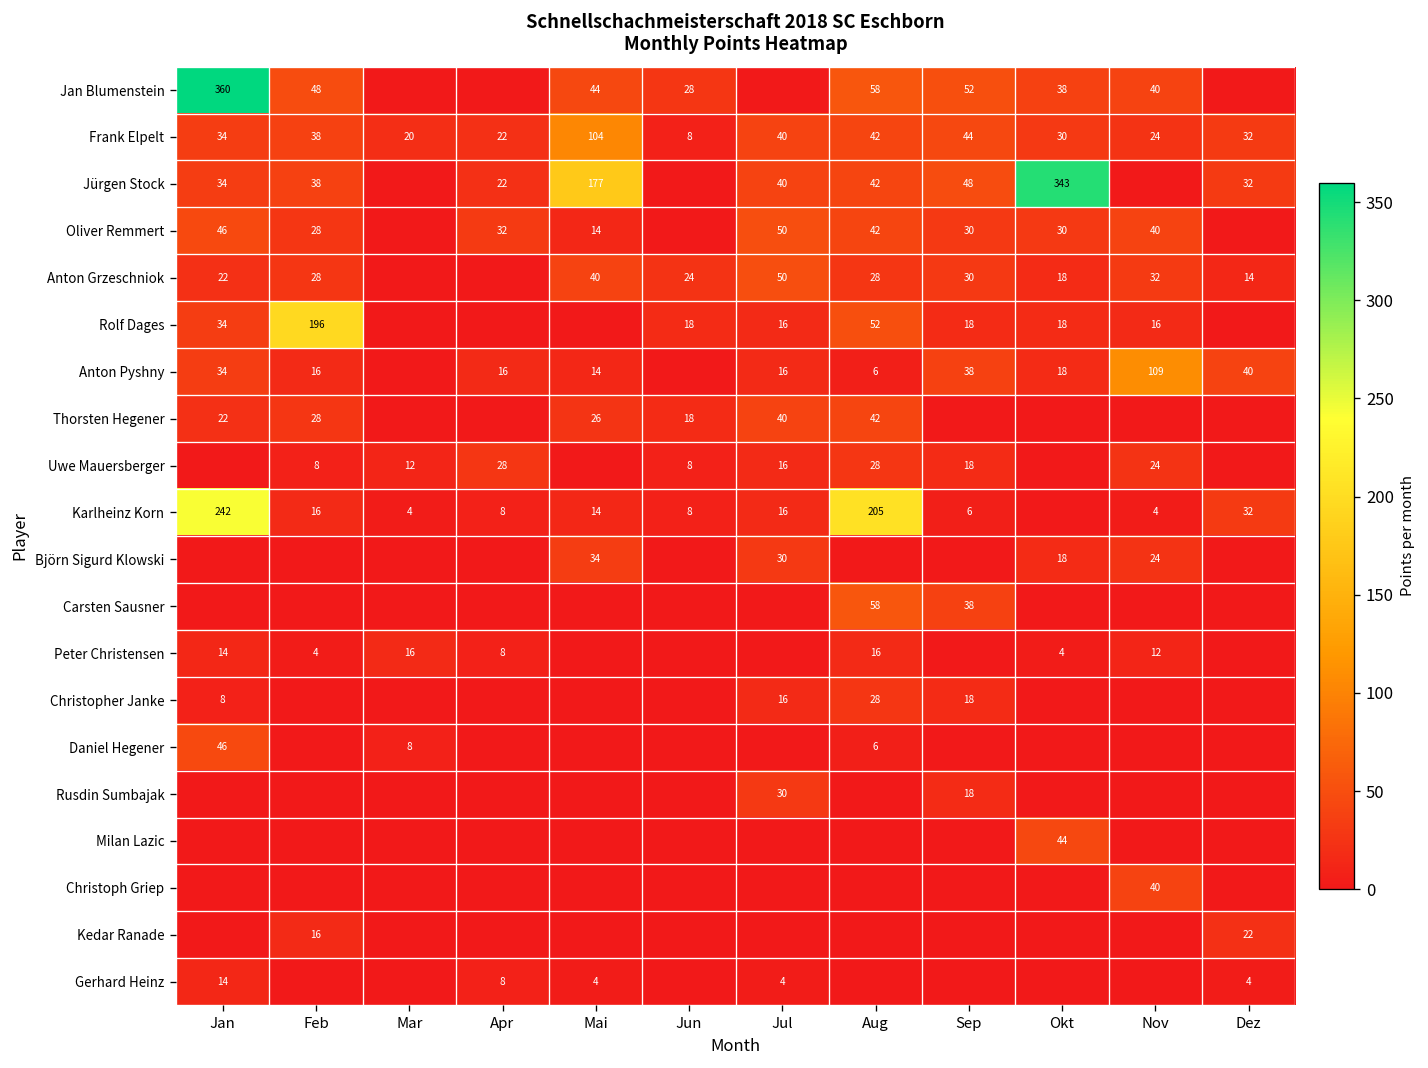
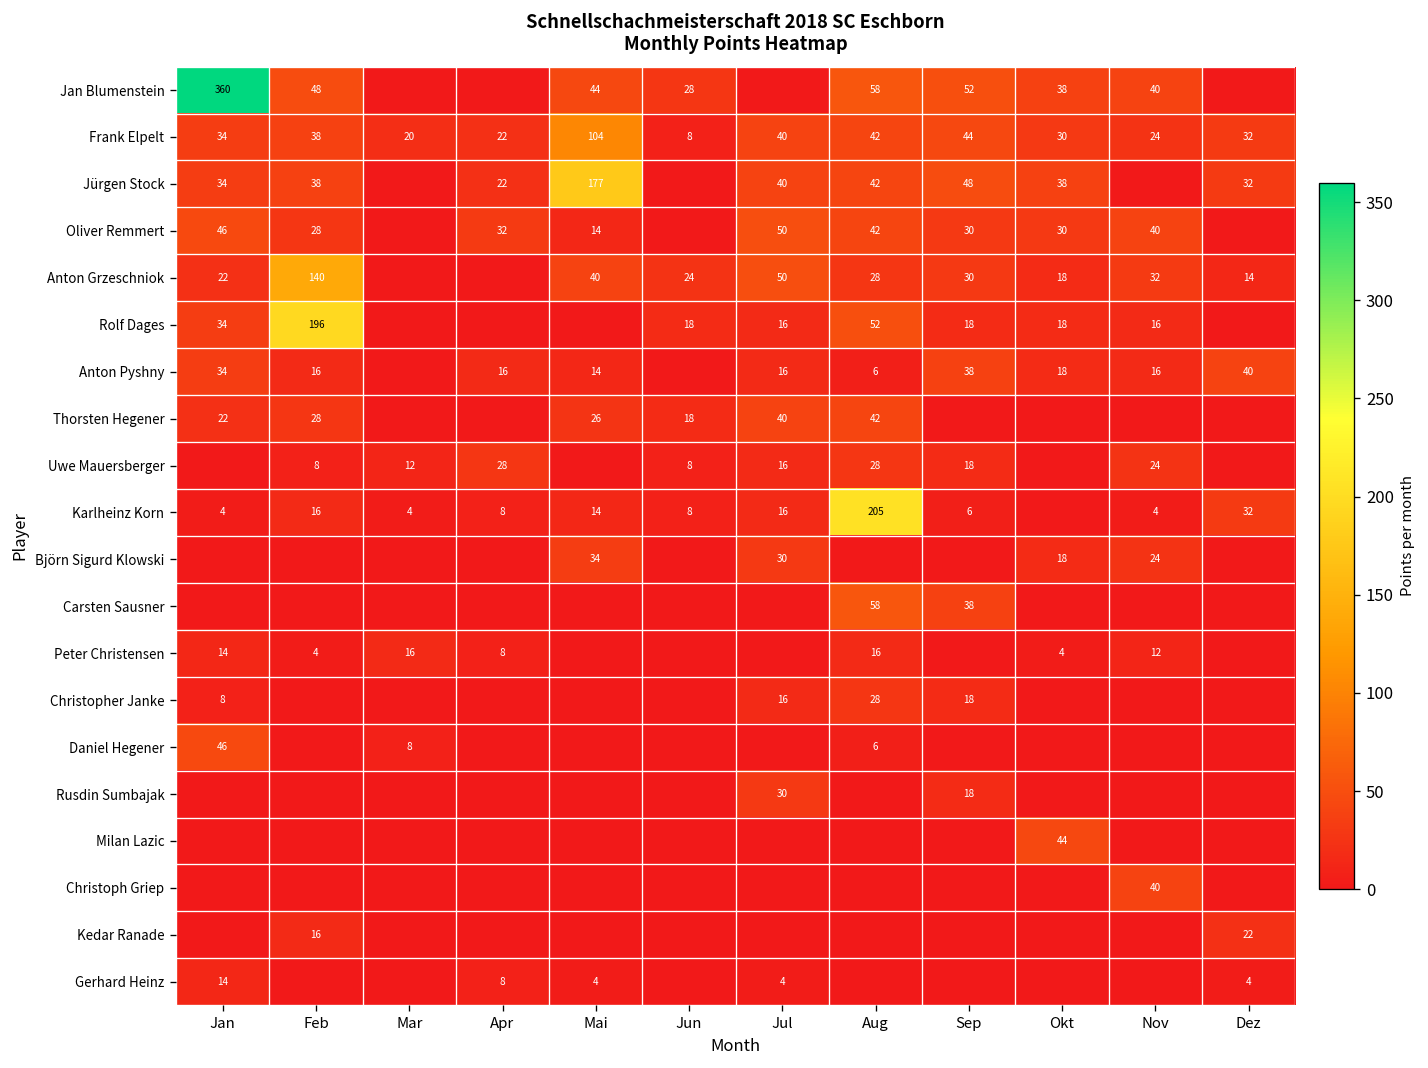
Jürgen Stock, Okt: 343 -> 38
Anton Grzeschniok, Feb: 28 -> 140
Anton Pyshny, Nov: 109 -> 16
Karlheinz Korn, Jan: 242 -> 4
